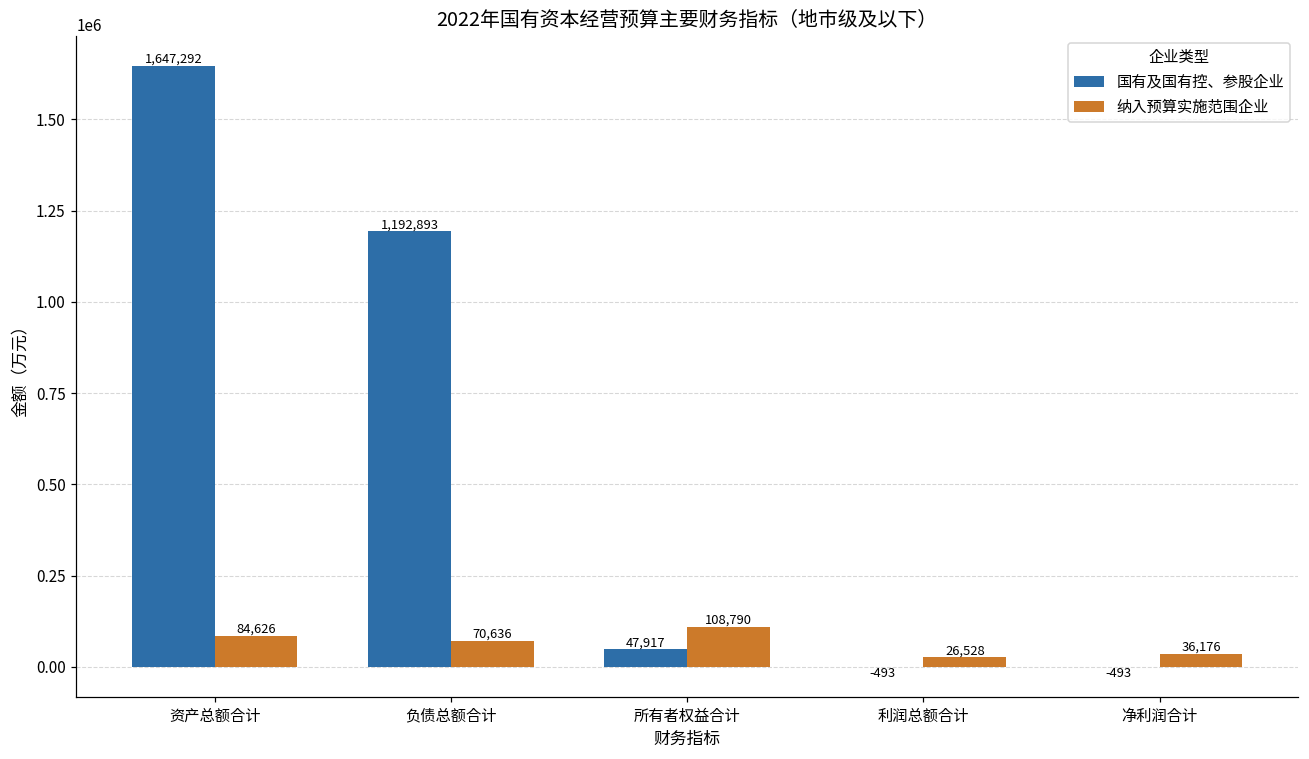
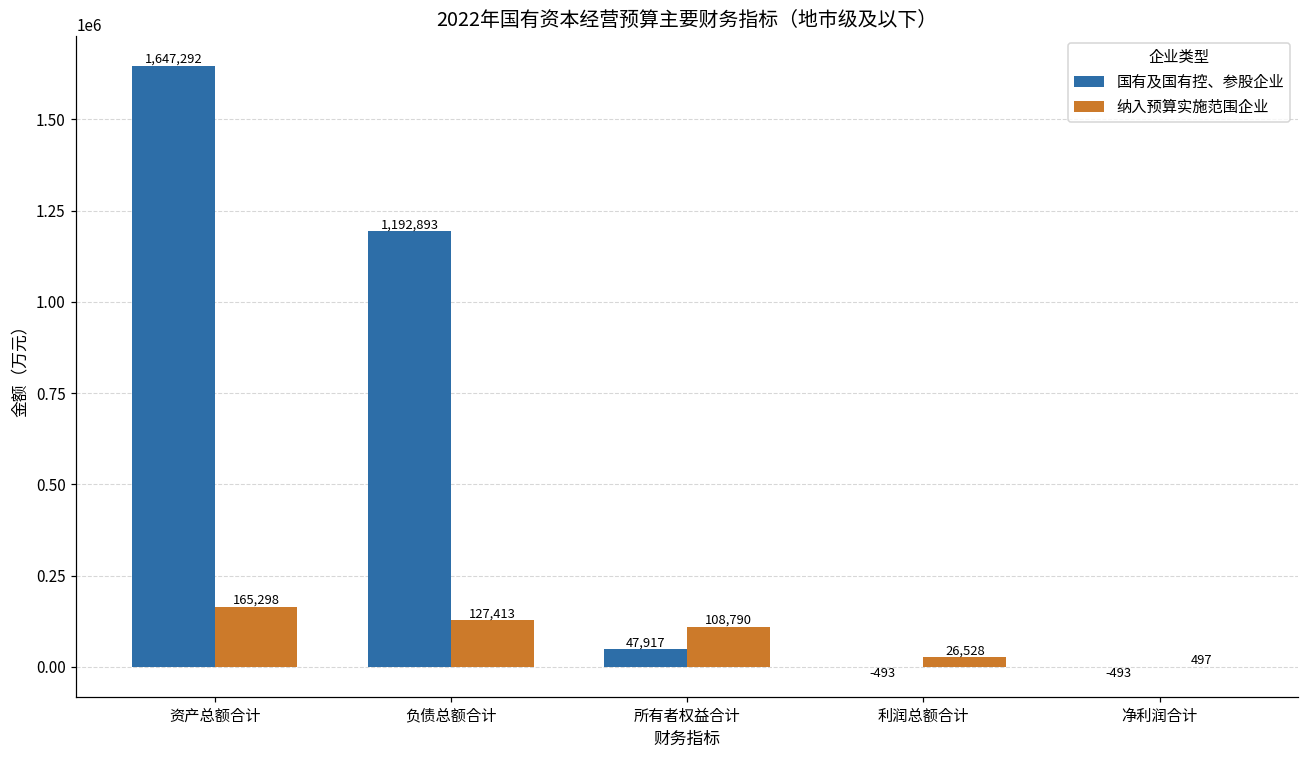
纳入预算实施范围企业, 资产总额合计: 84,626 -> 165,298
纳入预算实施范围企业, 负债总额合计: 70,636 -> 127,413
纳入预算实施范围企业, 净利润合计: 36,176 -> 497
